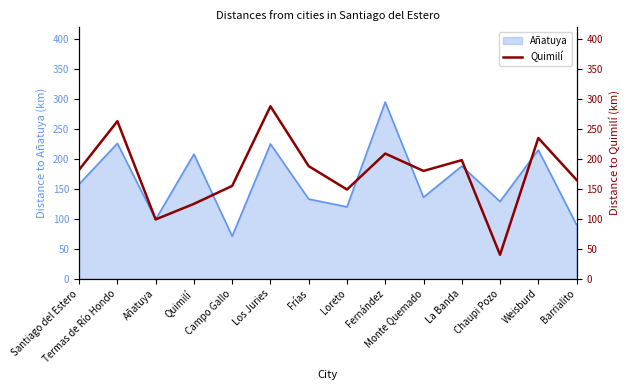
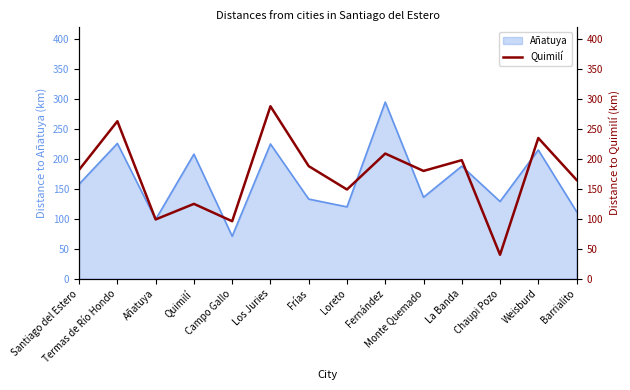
Añatuya, Barrialito: 90 -> 110
Quimilí, Campo Gallo: 160 -> 100
